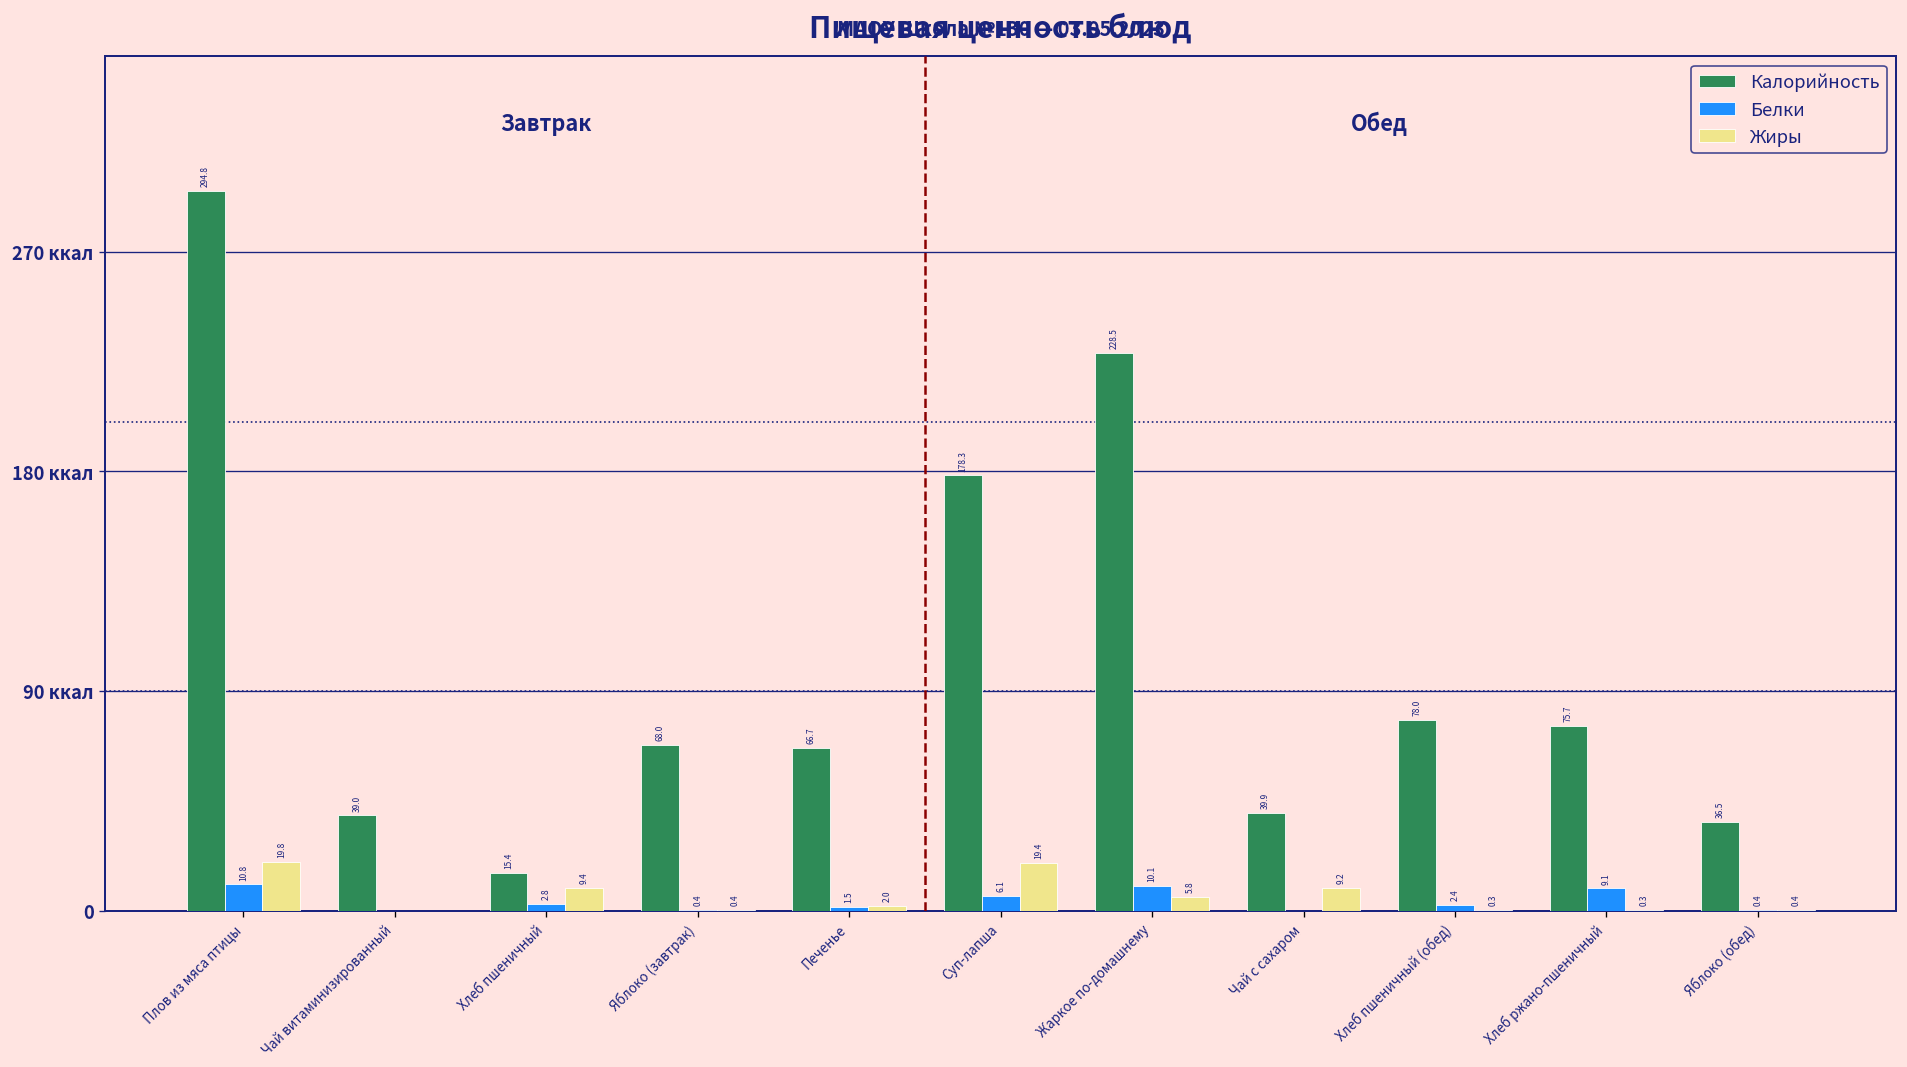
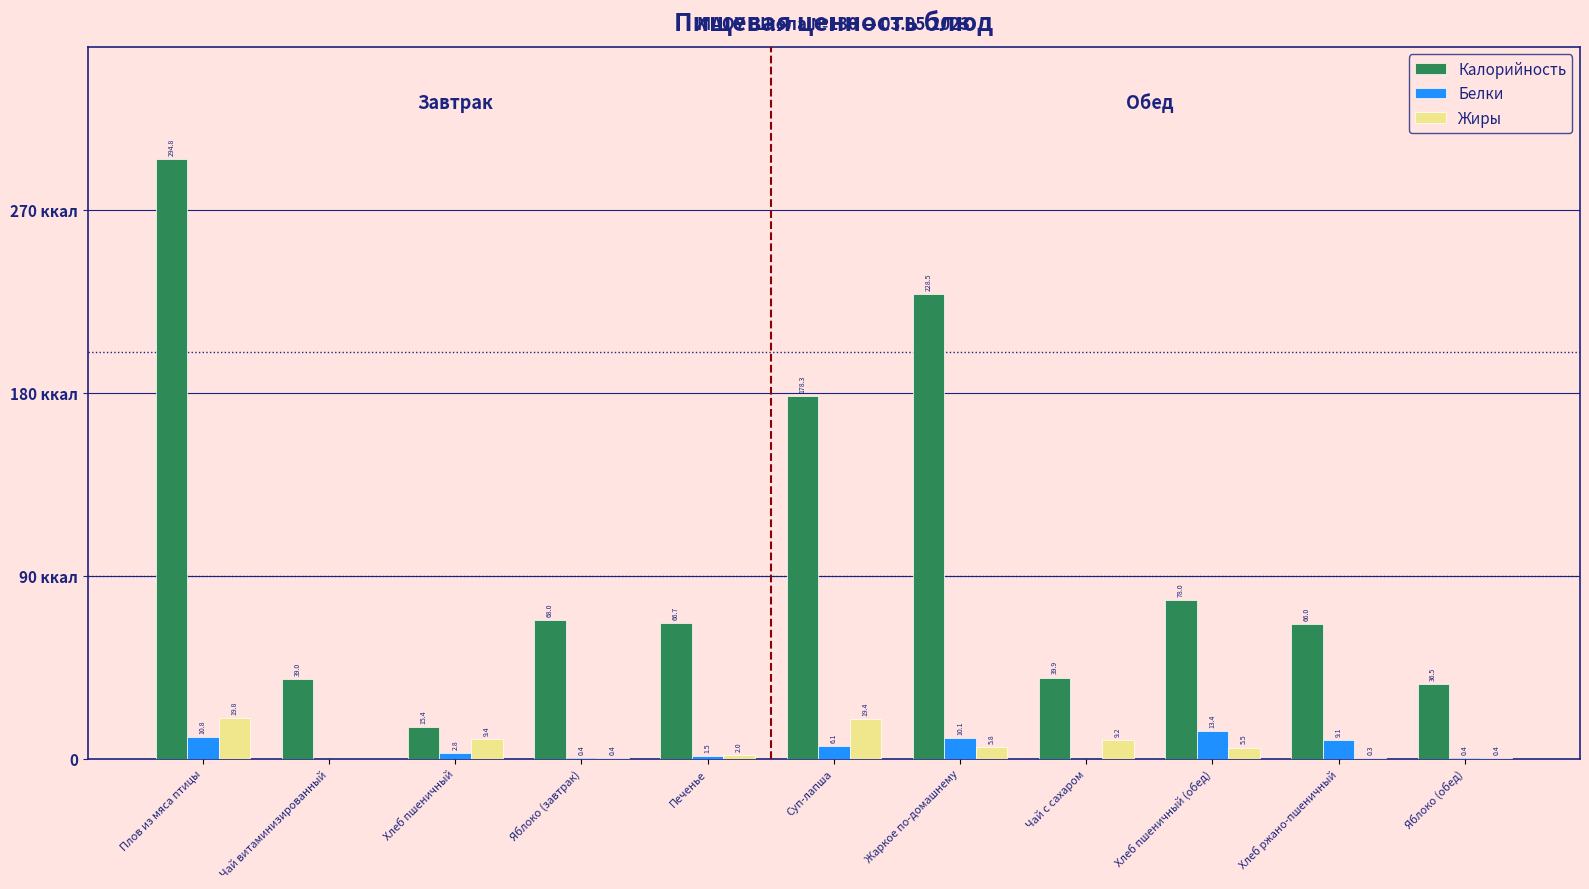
Белки, Хлеб пшеничный (обед): 2.4 -> 13.4
Жиры, Хлеб пшеничный (обед): 0.3 -> 5.5
Калорийность, Хлеб ржано-пшеничный: 75.7 -> 66.0
